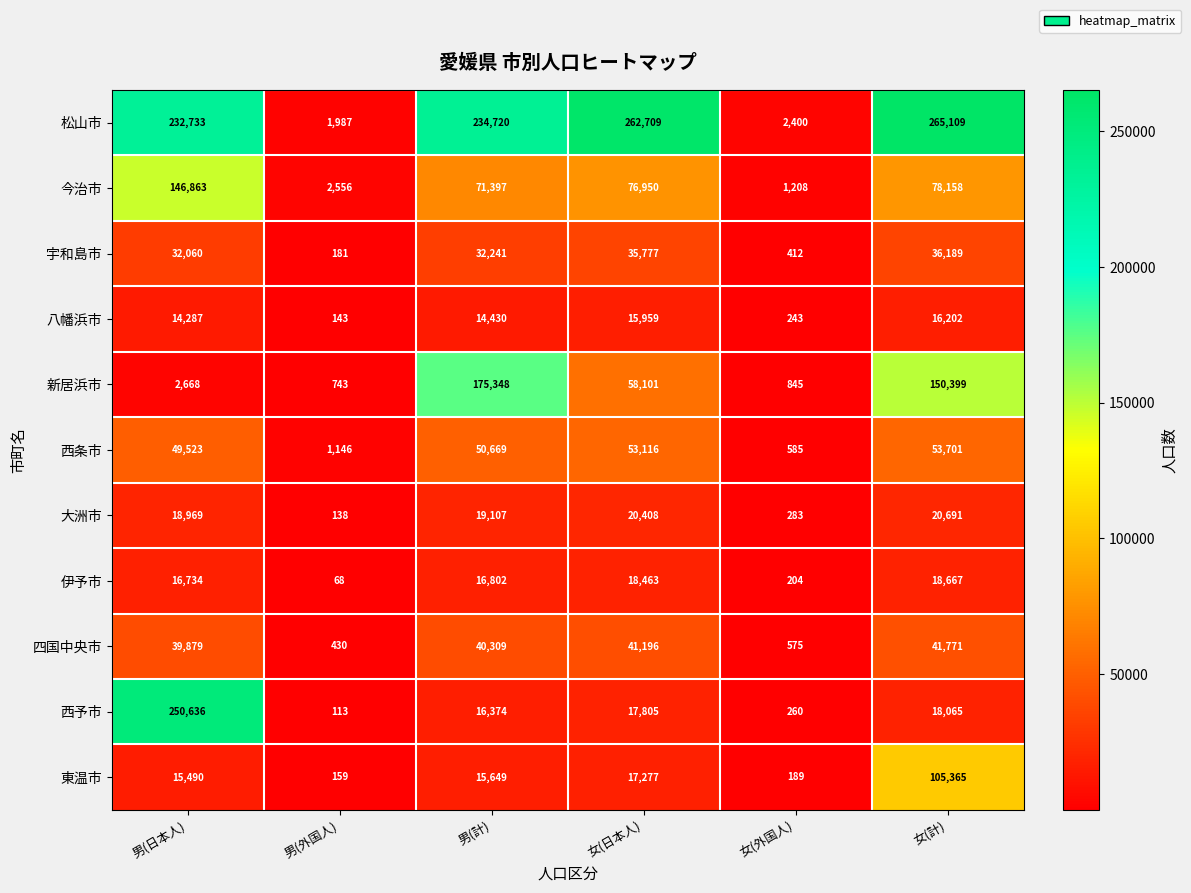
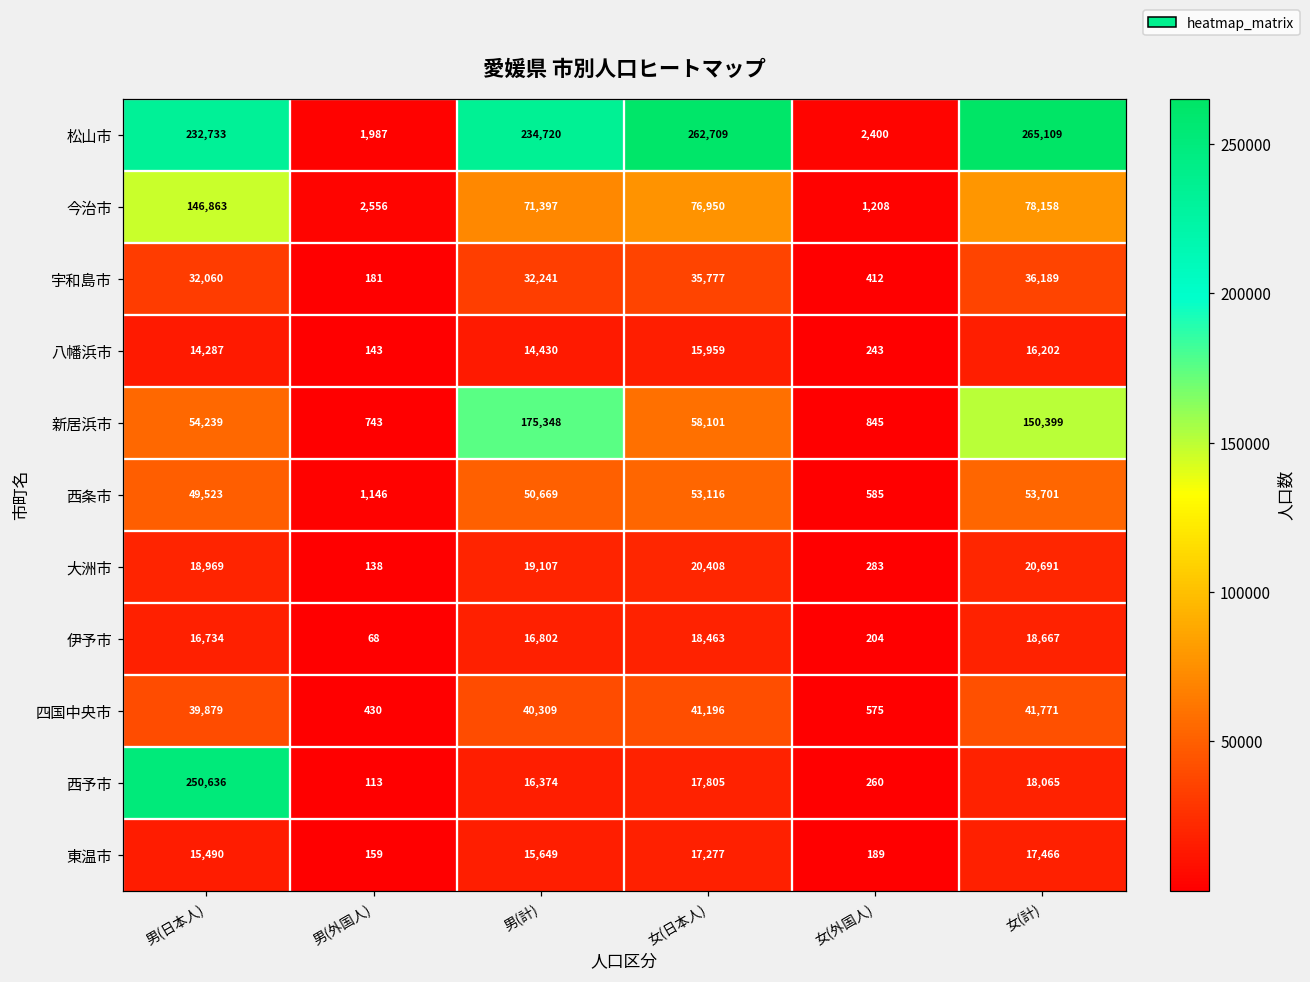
新居浜市, 男(日本人): 2,668 -> 54,239
東温市, 女(計): 105,365 -> 17,466
